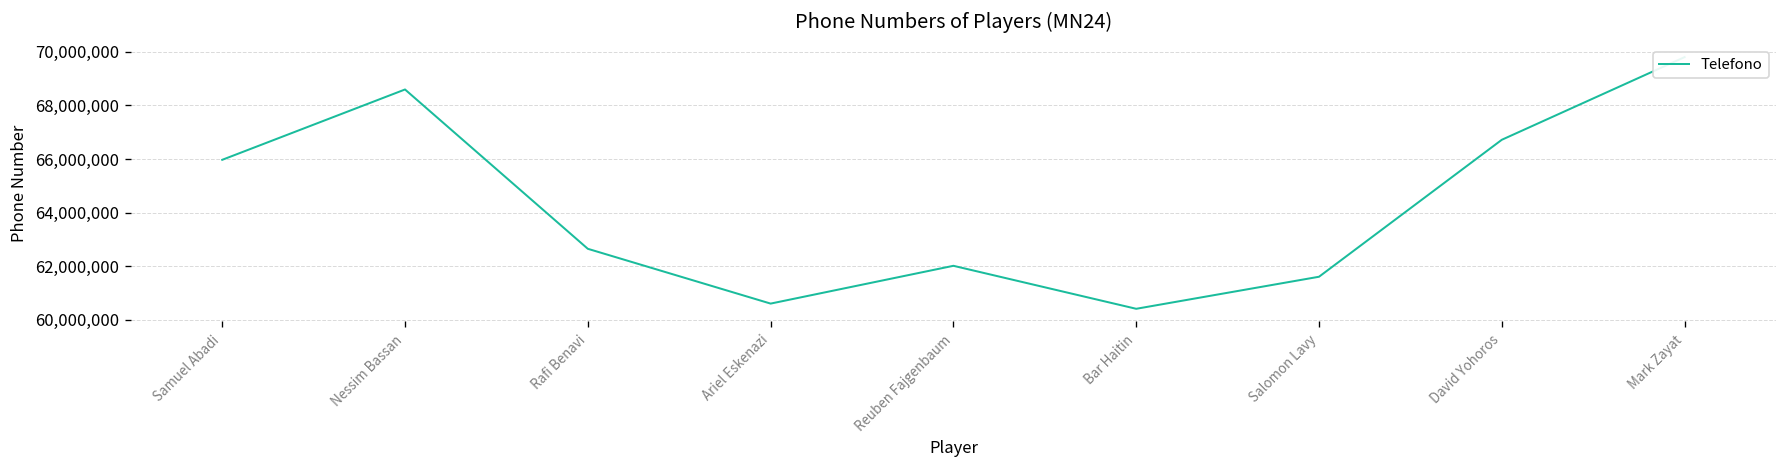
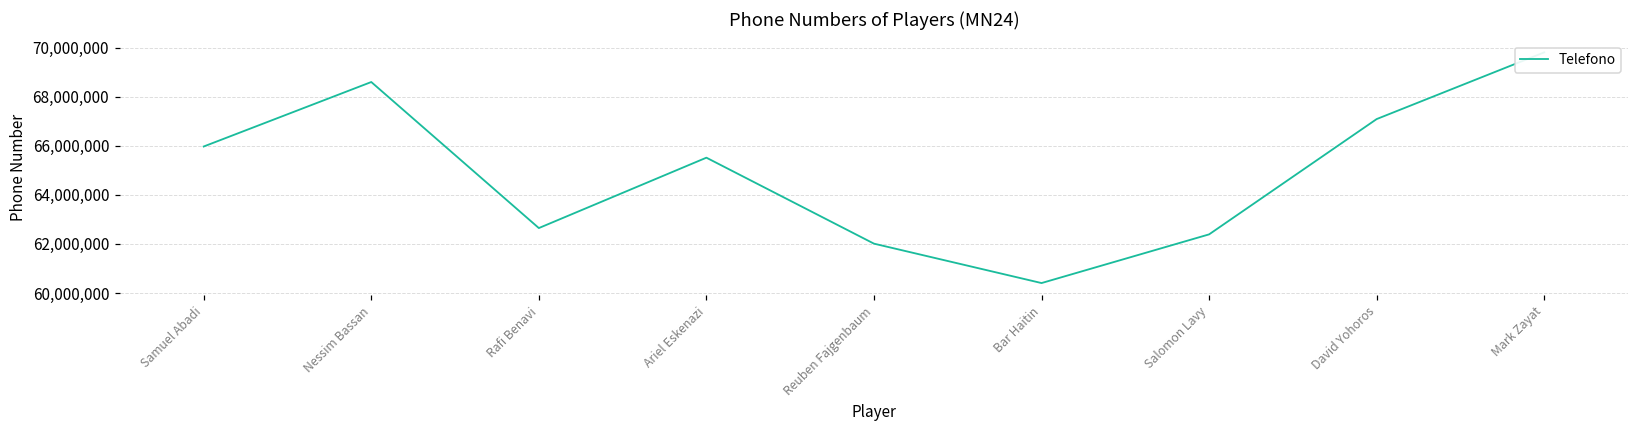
Ariel Eskenazi: 60,600,000 -> 65,500,000
Salomon Lavy: 61,600,000 -> 62,400,000
David Yohoros: 66,700,000 -> 67,100,000
